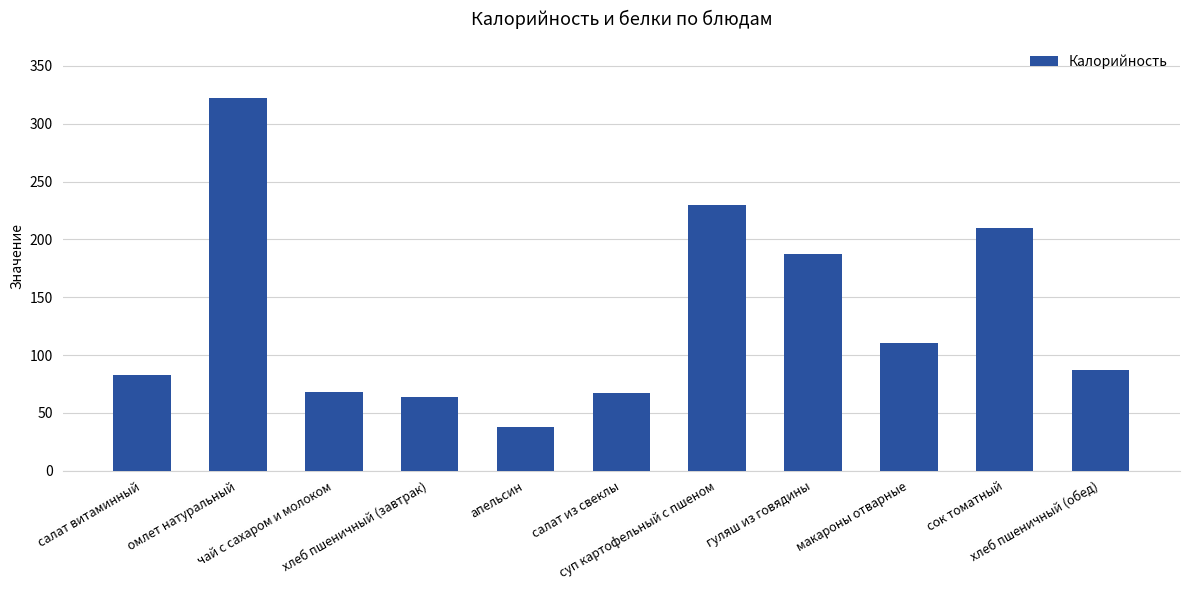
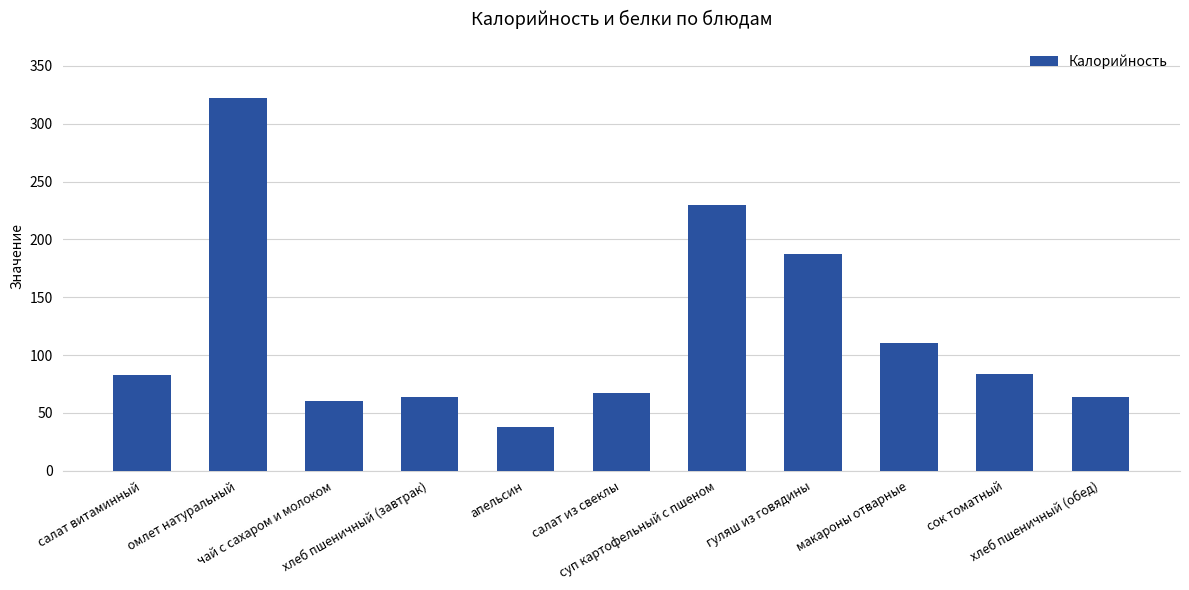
чай с сахаром и молоком: 68 -> 60
сок томатный: 210 -> 84
хлеб пшеничный (обед): 87 -> 64
